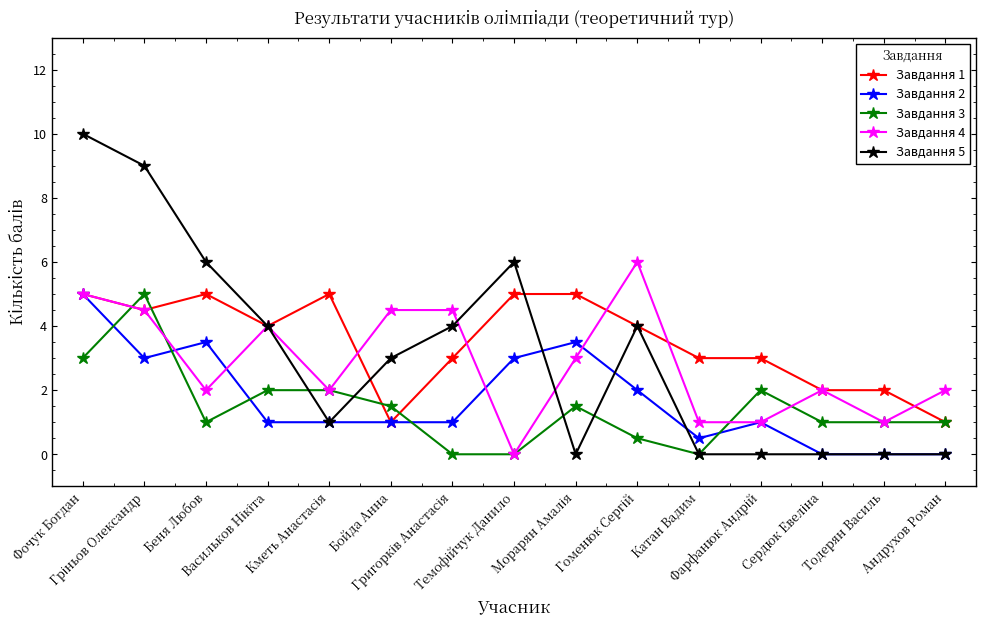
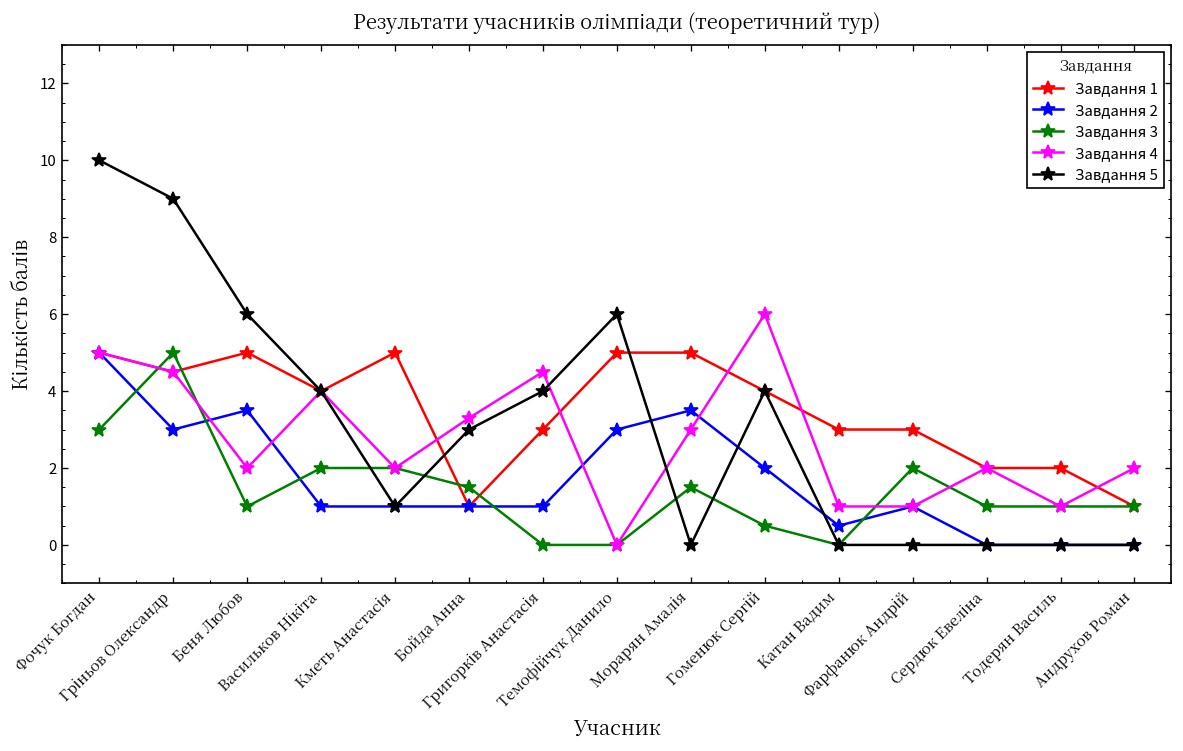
Завдання 4, Бойда Анна: 4.5 -> 3.3
